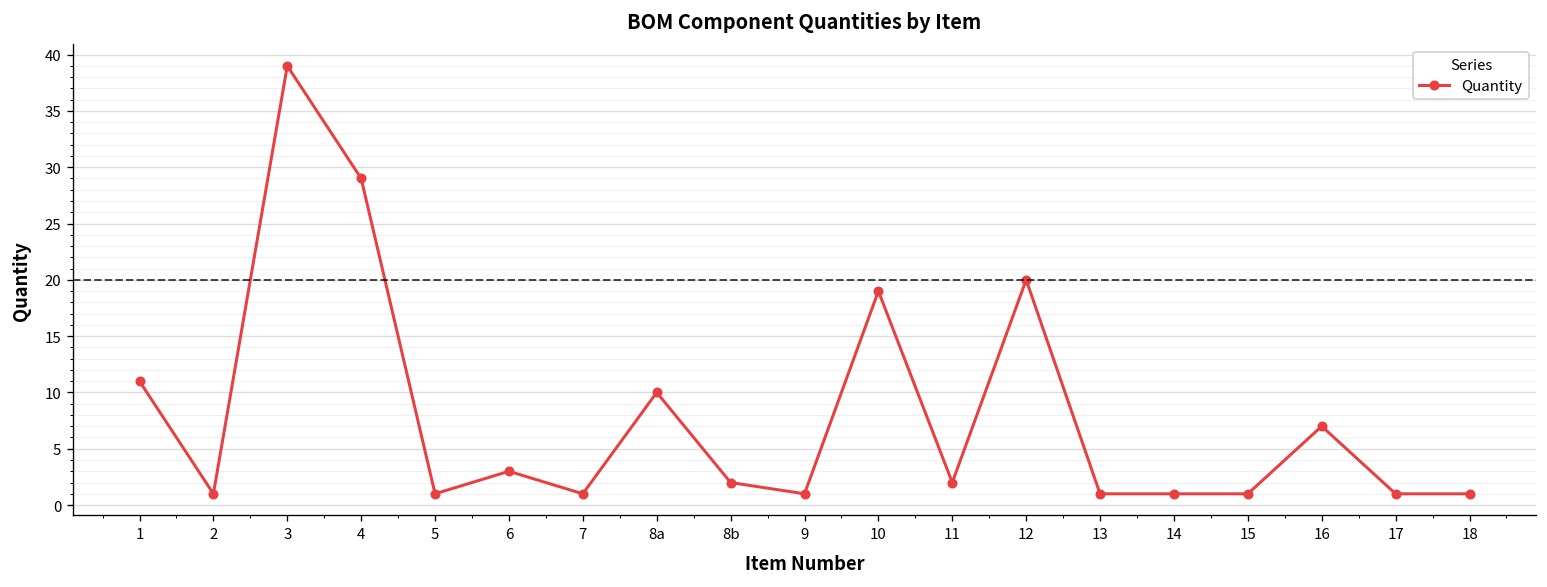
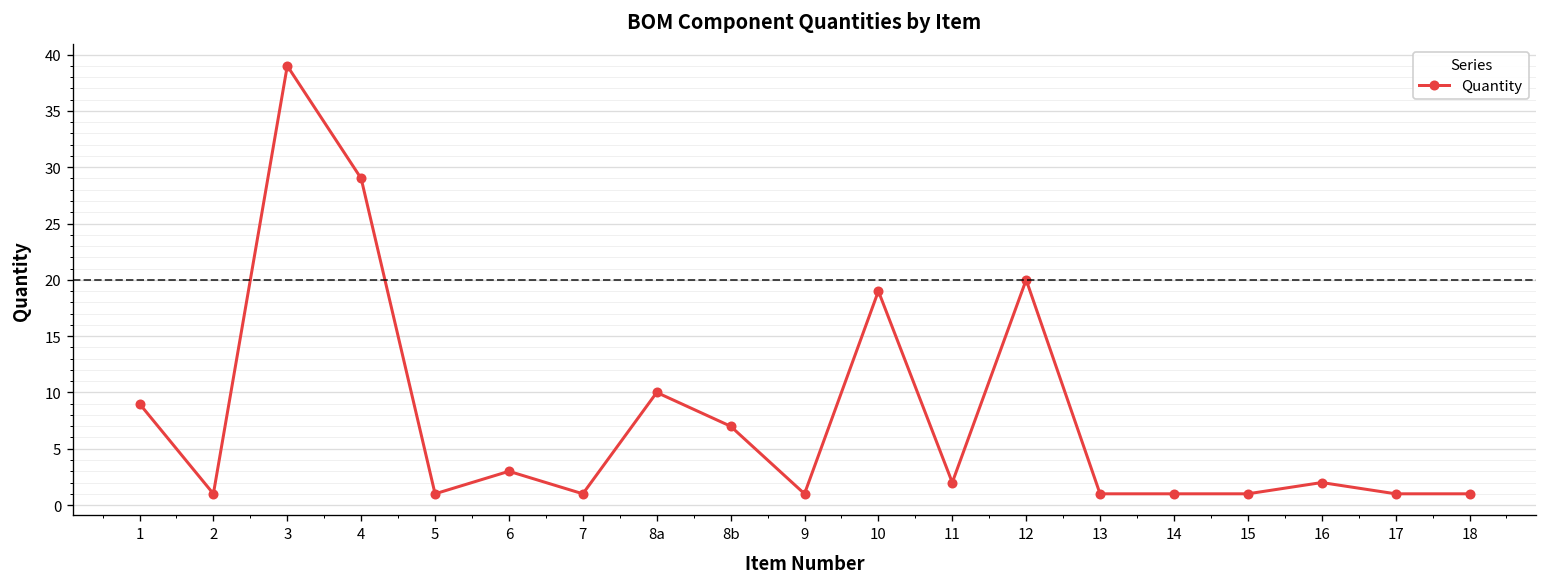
1: 11 -> 9
8b: 2 -> 7
16: 7 -> 2
